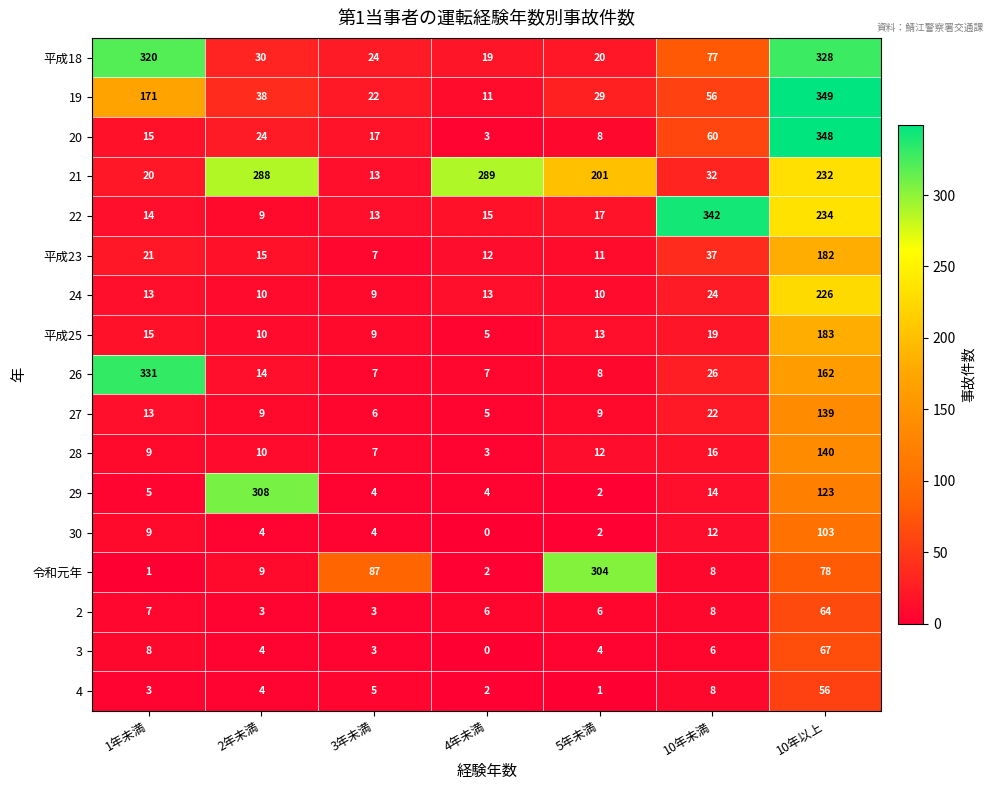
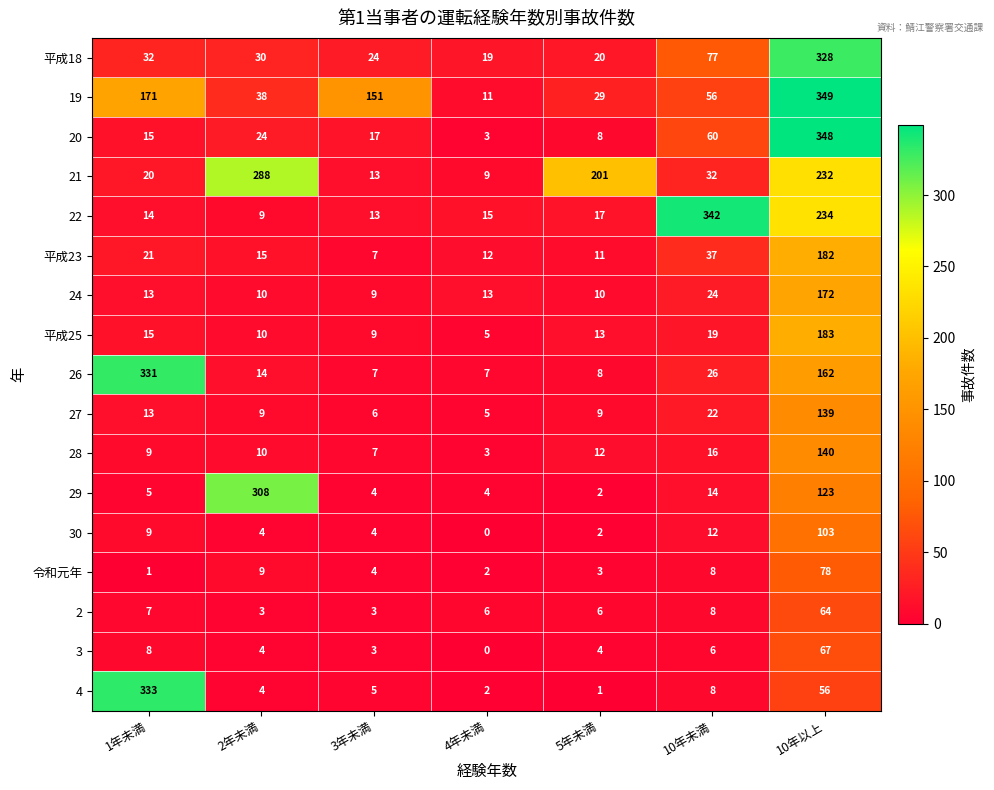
平成18, 1年未満: 320 -> 32
19, 3年未満: 22 -> 151
21, 4年未満: 289 -> 9
24, 10年以上: 226 -> 172
令和元年, 3年未満: 87 -> 4
令和元年, 5年未満: 304 -> 3
4, 1年未満: 3 -> 333
